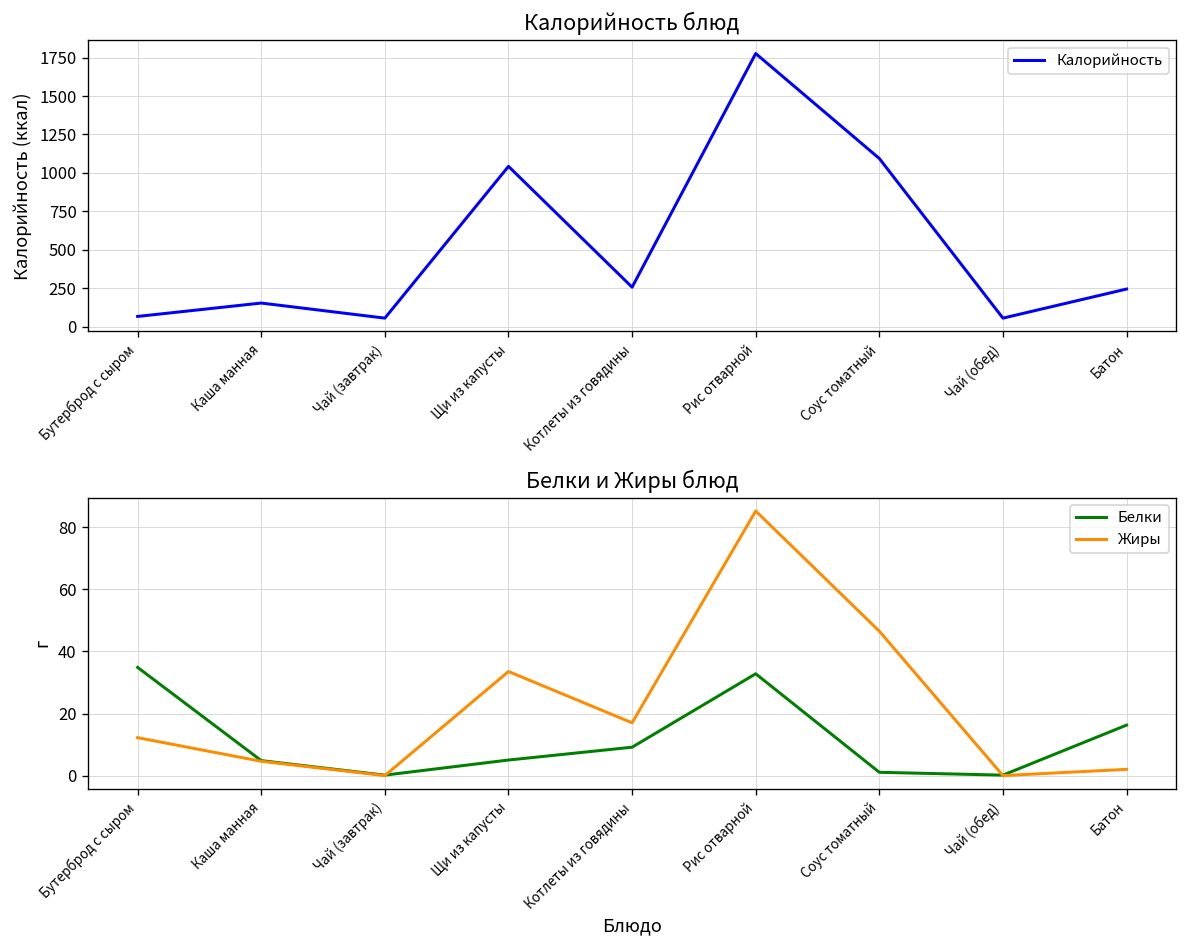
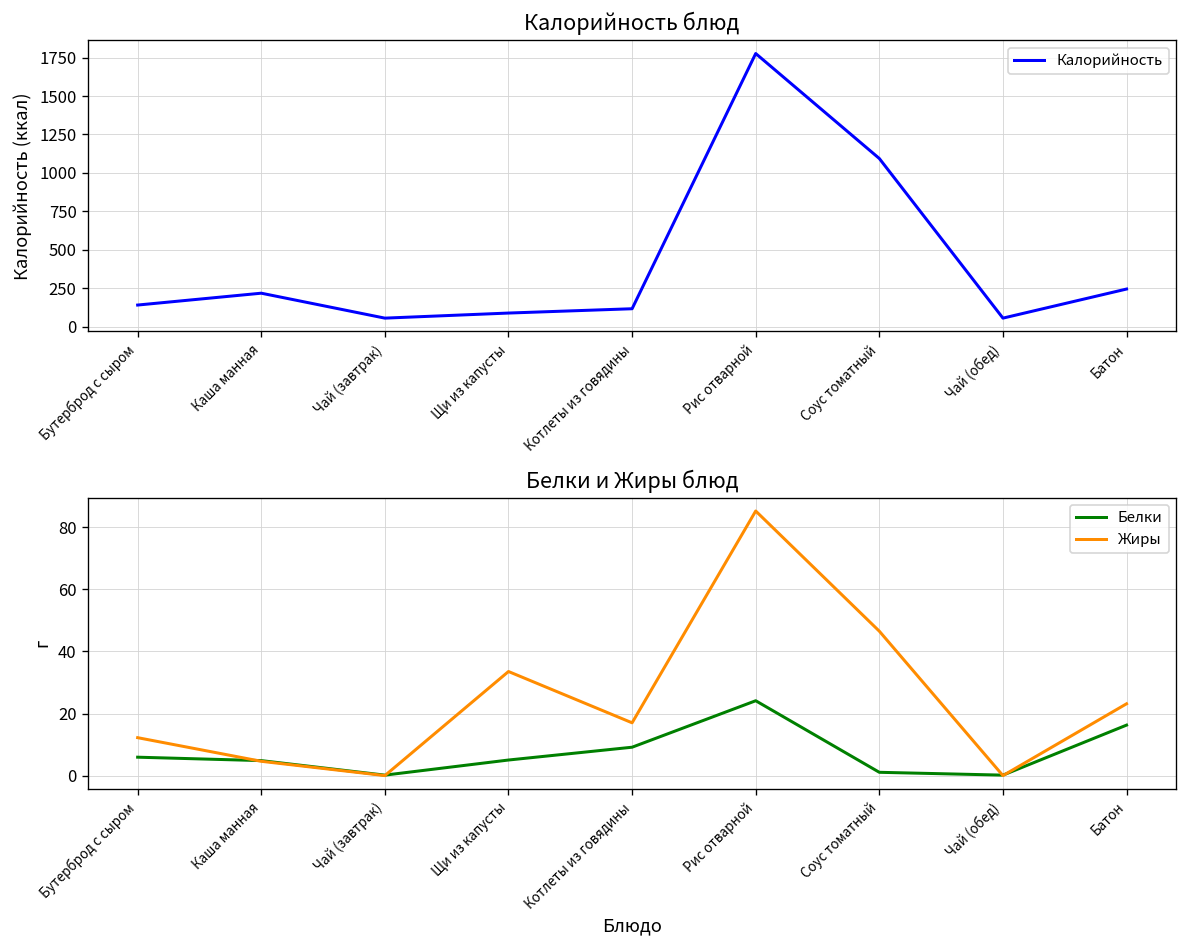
Калорийность блюд, Бутерброд с сыром: 70 -> 140
Калорийность блюд, Каша манная: 160 -> 220
Калорийность блюд, Щи из капусты: 1040 -> 90
Калорийность блюд, Котлеты из говядины: 260 -> 120
Белки и Жиры блюд, Белки, Бутерброд с сыром: 35 -> 6
Белки и Жиры блюд, Белки, Рис отварной: 33 -> 24
Белки и Жиры блюд, Жиры, Батон: 2 -> 23
